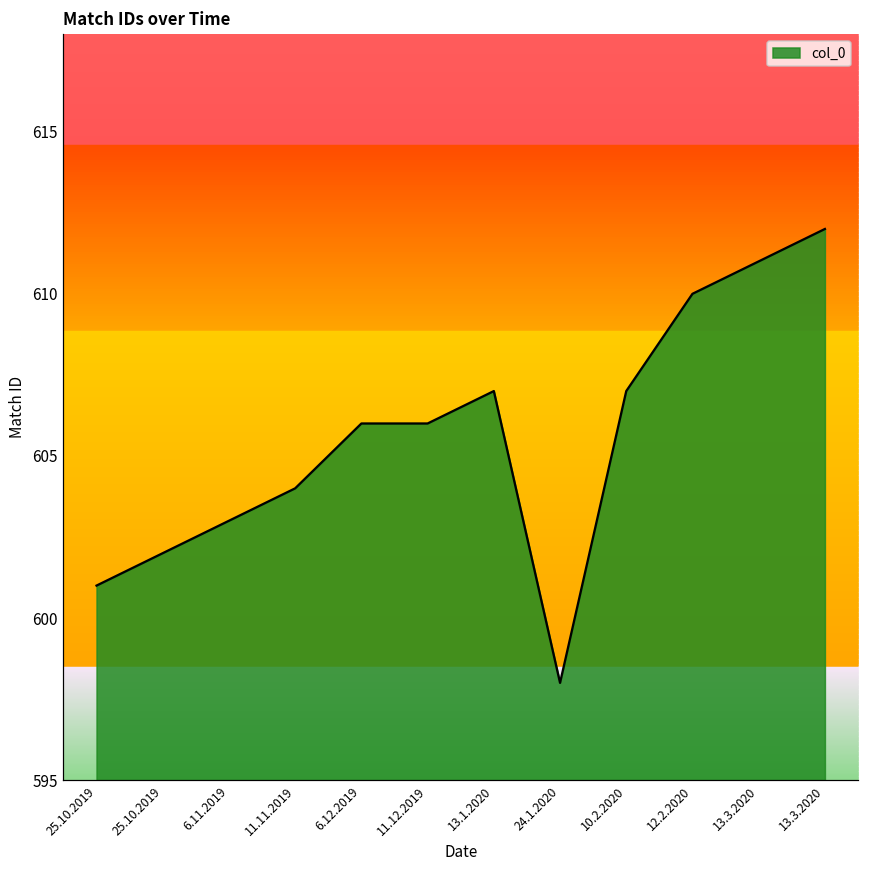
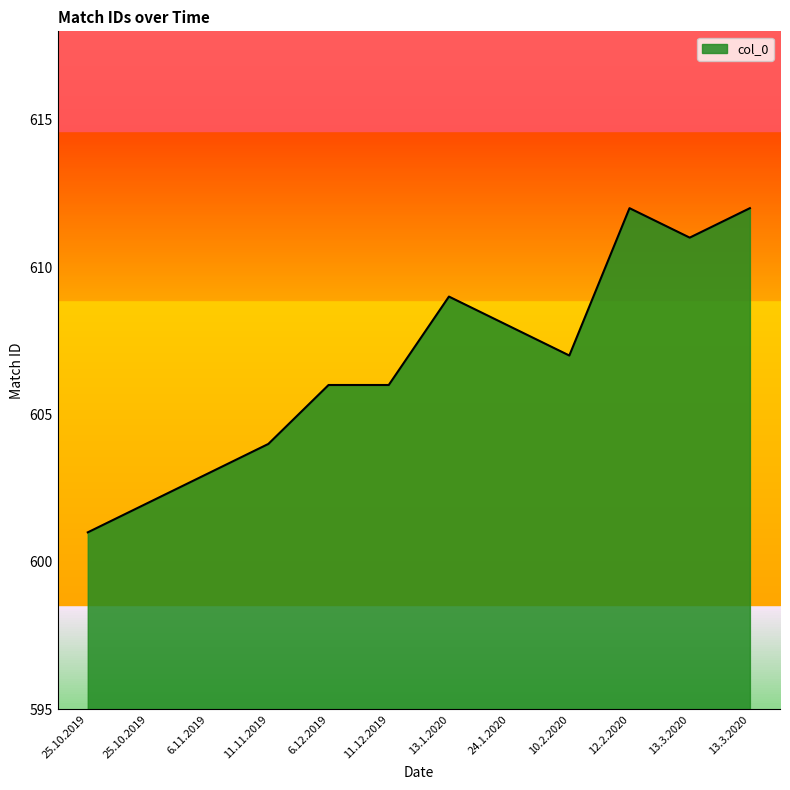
col_0, 13.1.2020: 607 -> 609
col_0, 24.1.2020: 598 -> 608
col_0, 12.2.2020: 610 -> 612
